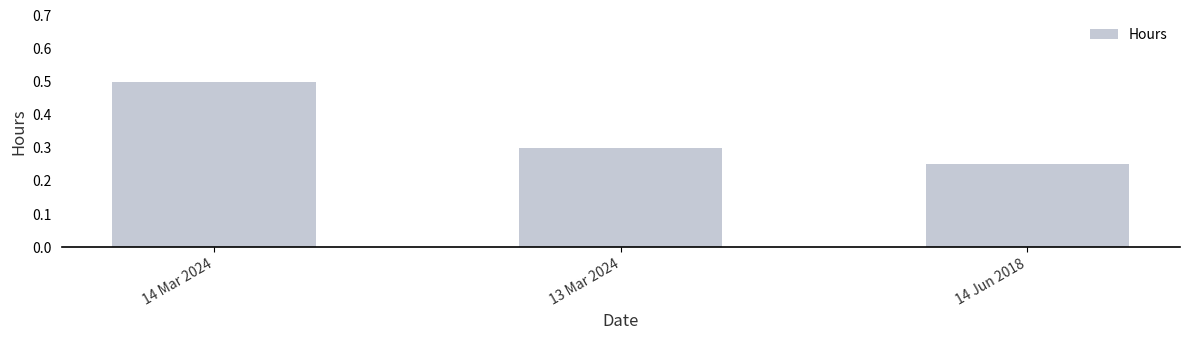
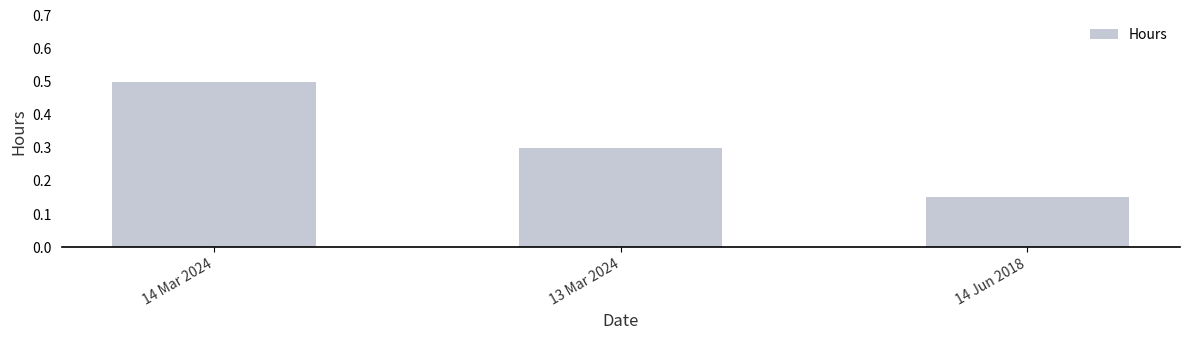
14 Jun 2018: 0.25 -> 0.15
